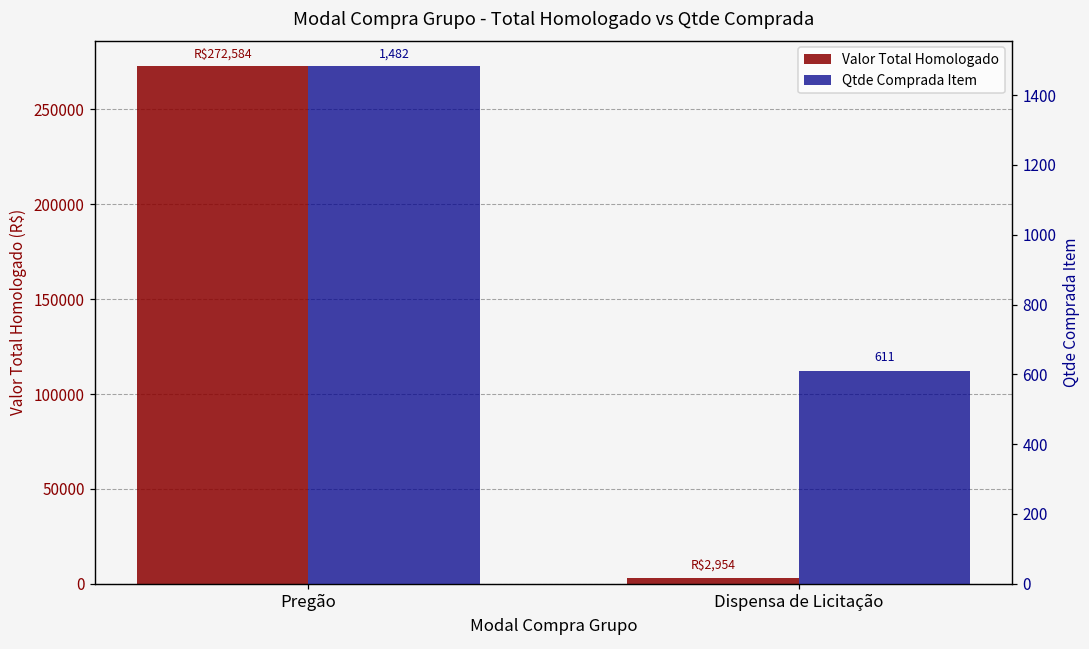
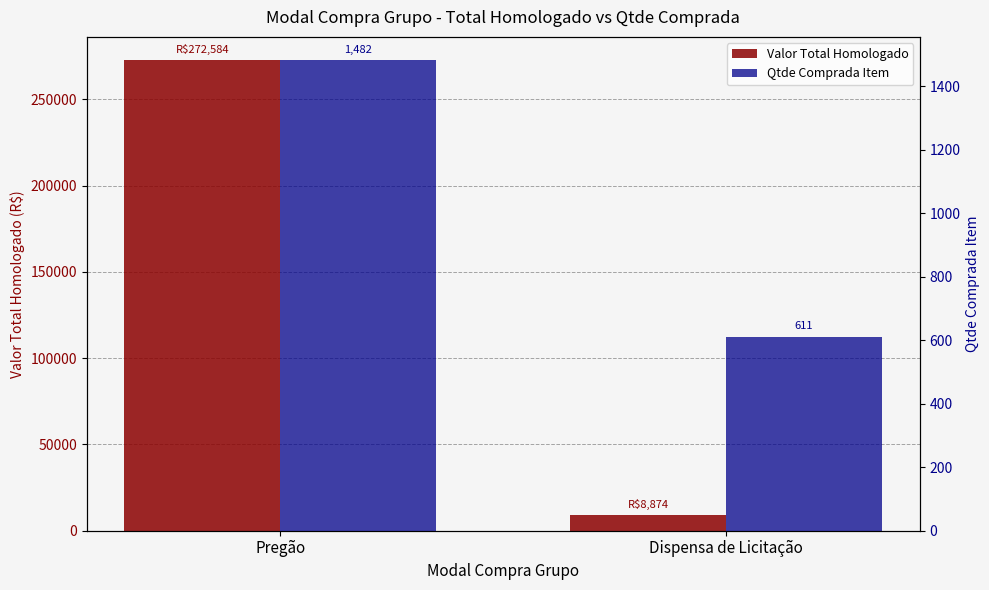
Valor Total Homologado, Dispensa de Licitação: $2,954 -> $8,874
